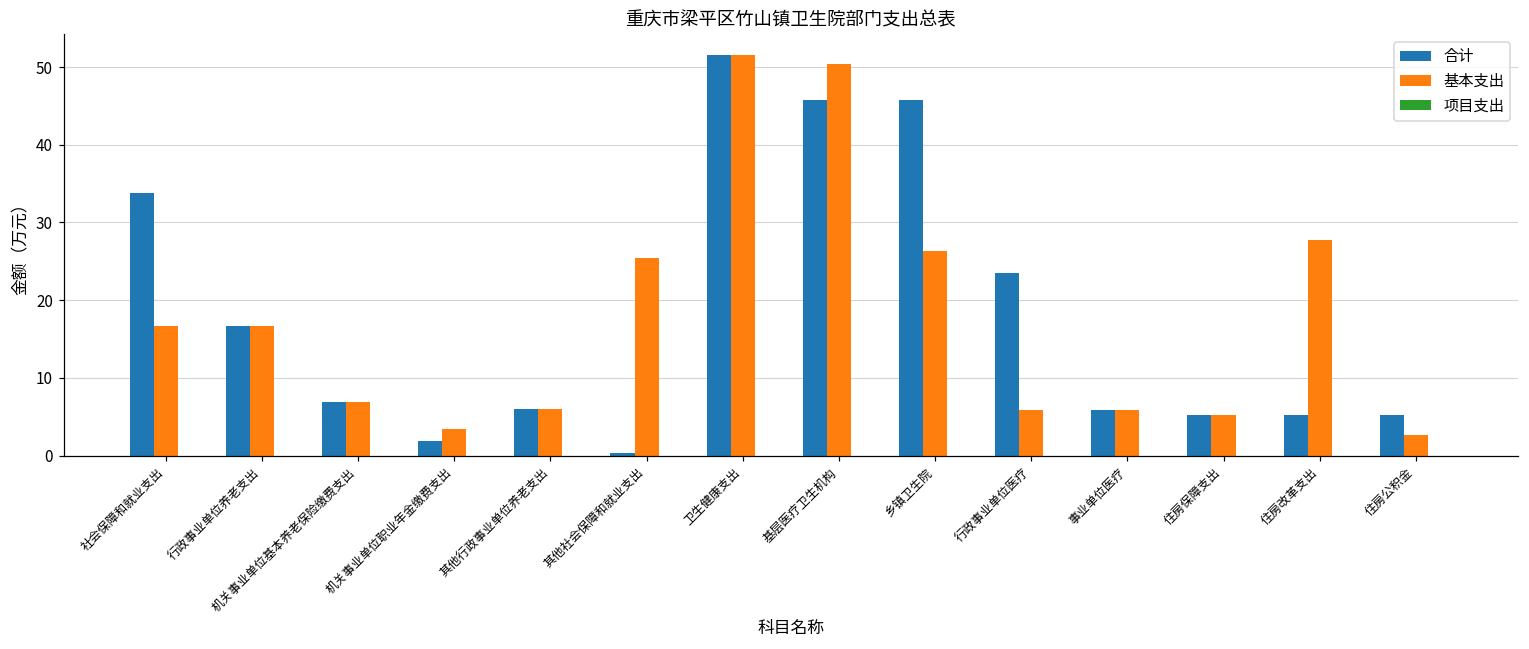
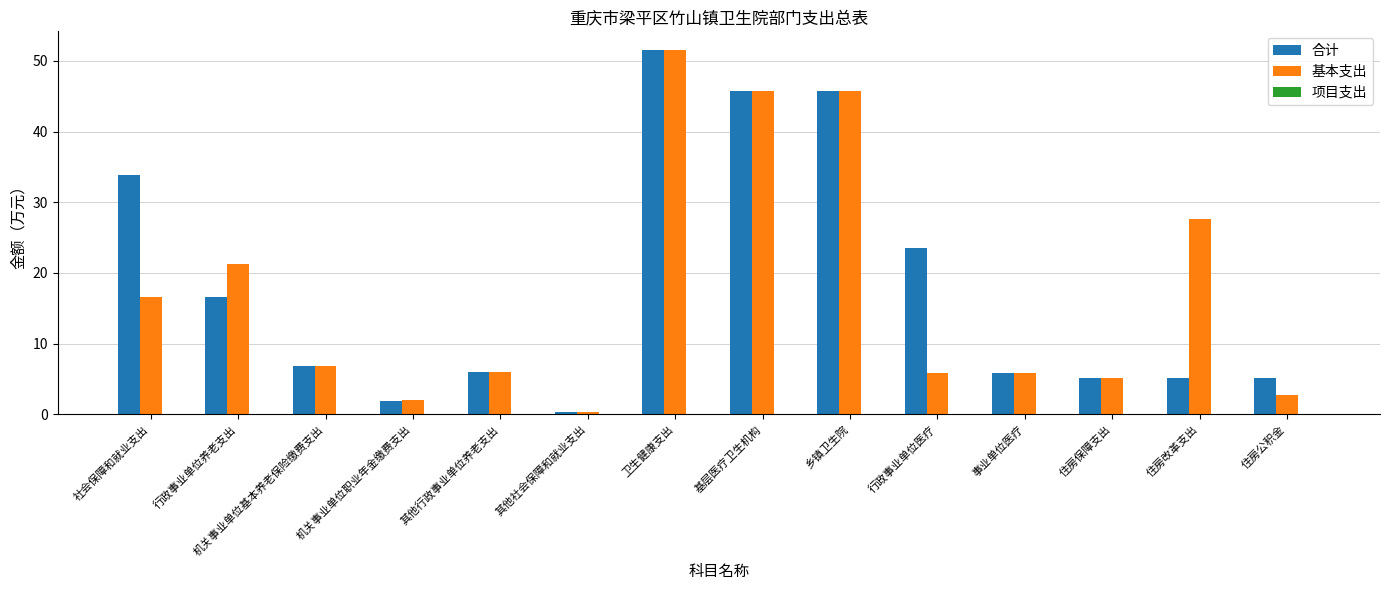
基本支出, 行政事业单位养老支出: 17 -> 21
基本支出, 机关事业单位职业年金缴费支出: 3 -> 2
基本支出, 其他社会保障和就业支出: 25 -> 0
基本支出, 基层医疗卫生机构: 50 -> 46
基本支出, 乡镇卫生院: 26 -> 46
